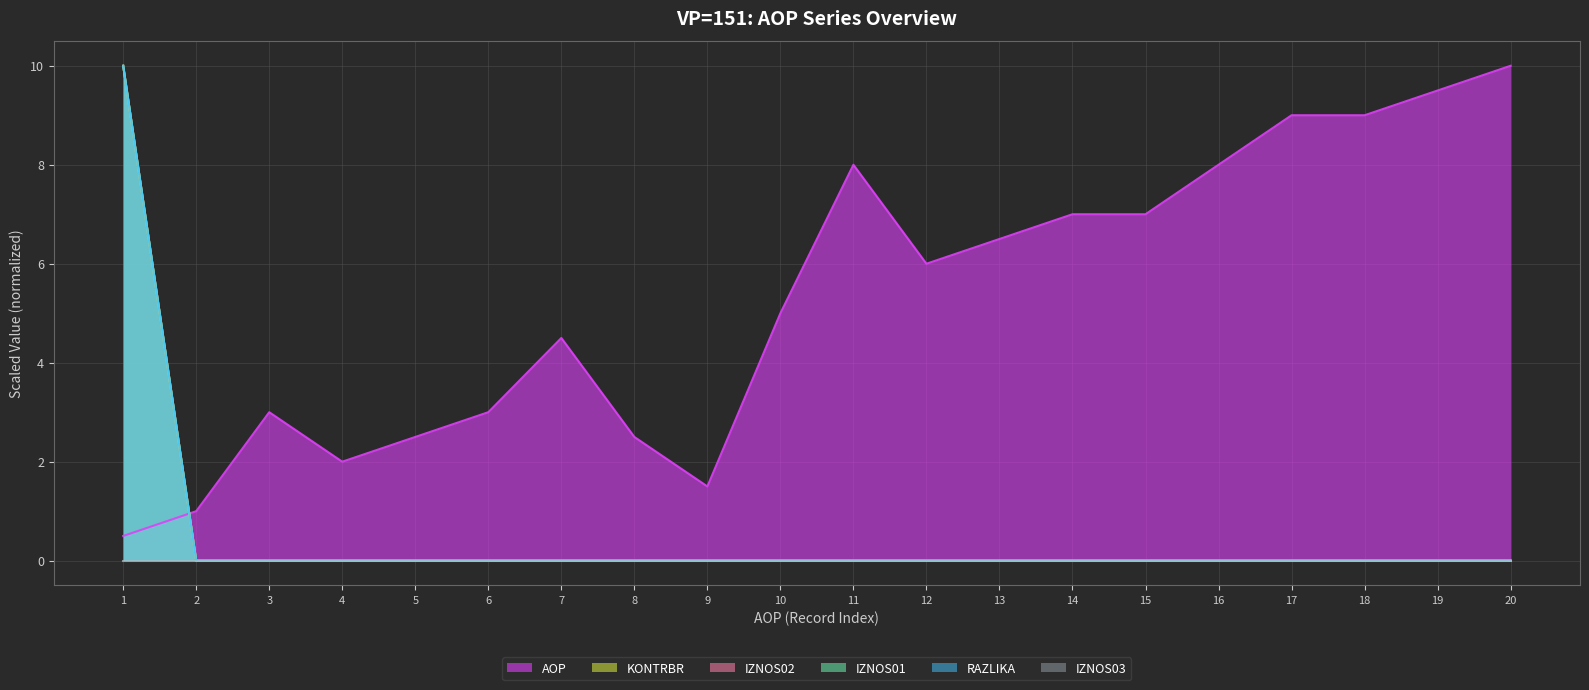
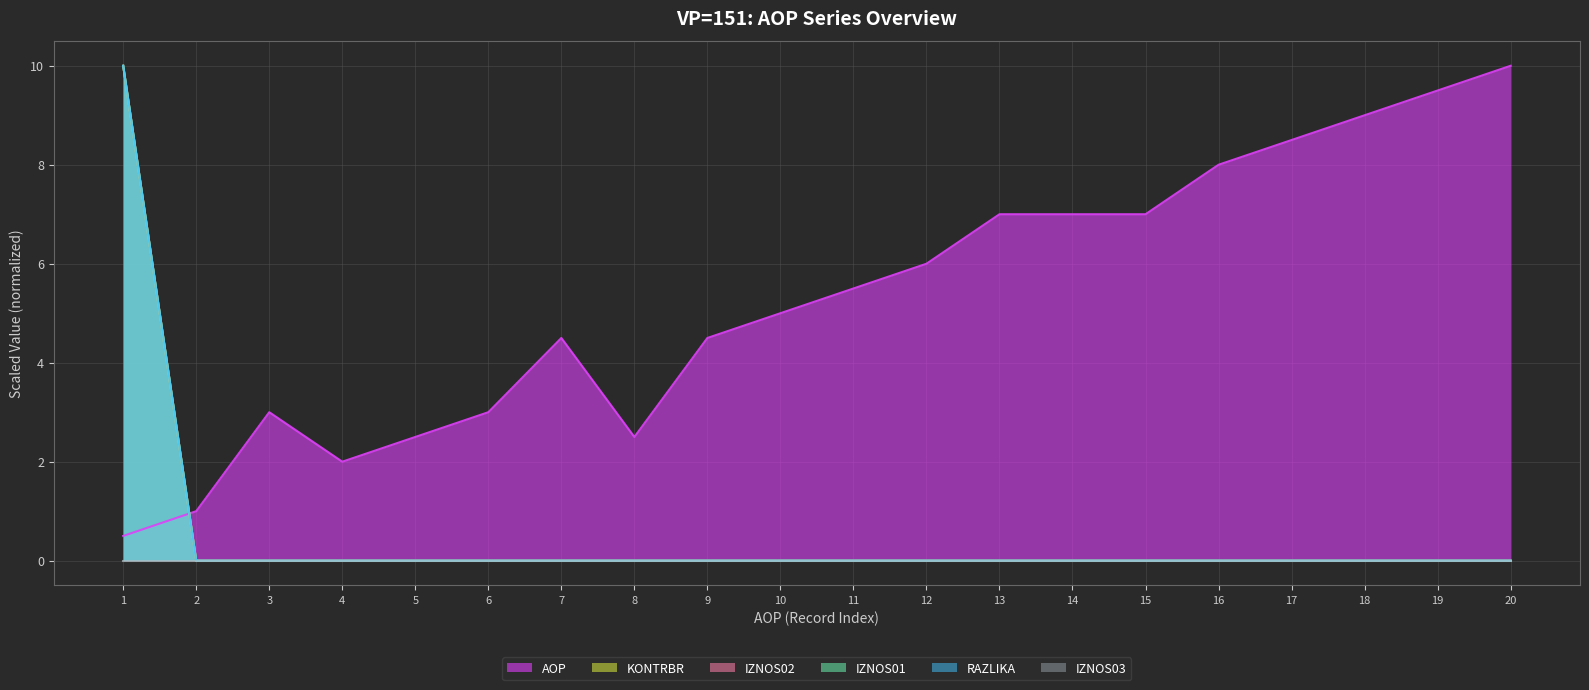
AOP, 9: 1.5 -> 4.5
AOP, 11: 8.0 -> 5.5
AOP, 13: 6.5 -> 7.0
AOP, 17: 9.0 -> 8.5
